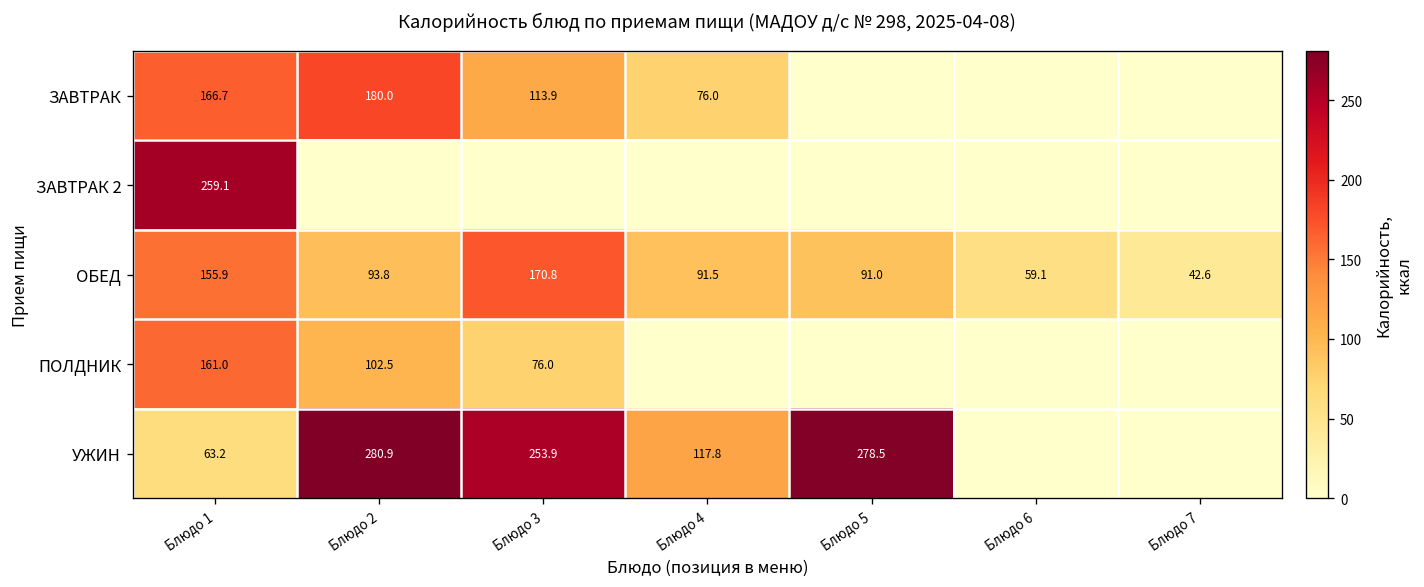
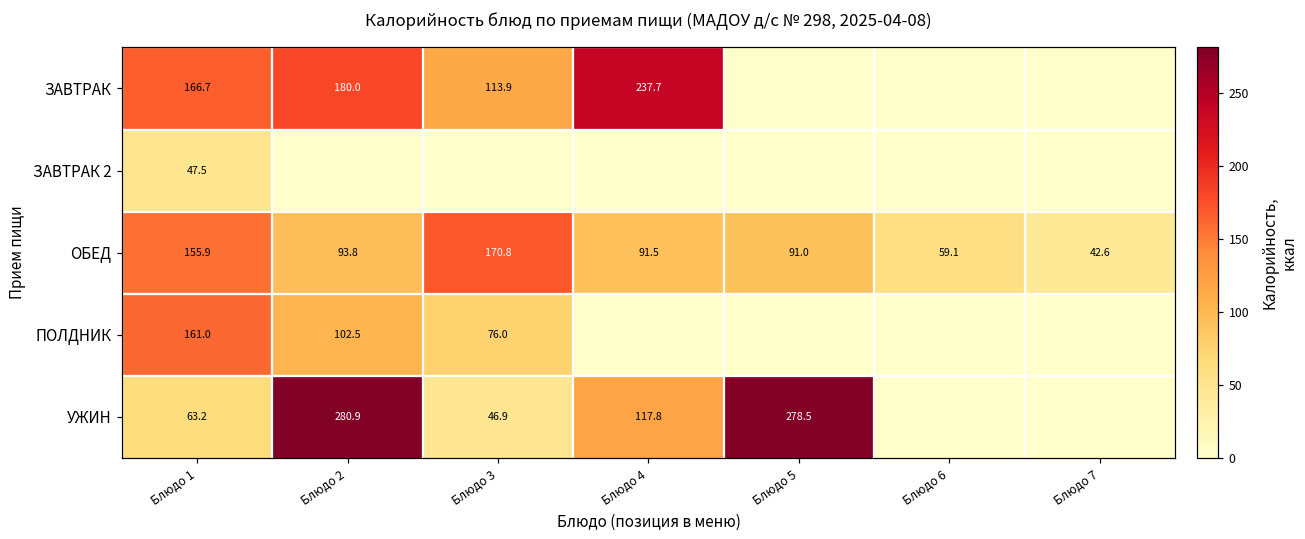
ЗАВТРАК, Блюдо 4: 76.0 -> 237.7
ЗАВТРАК 2, Блюдо 1: 259.1 -> 47.5
УЖИН, Блюдо 3: 253.9 -> 46.9
